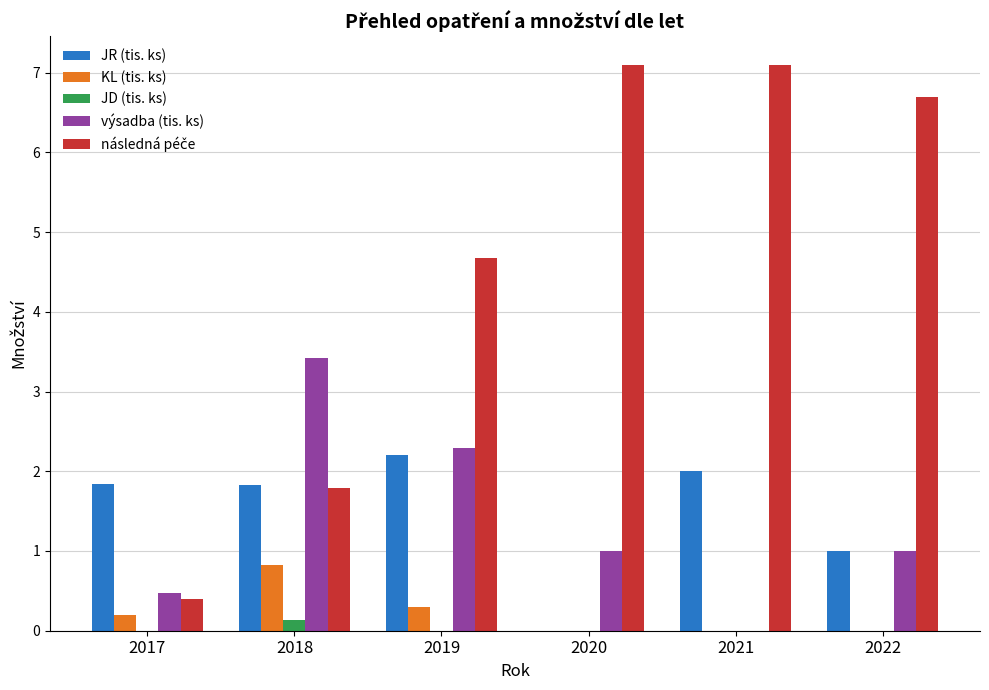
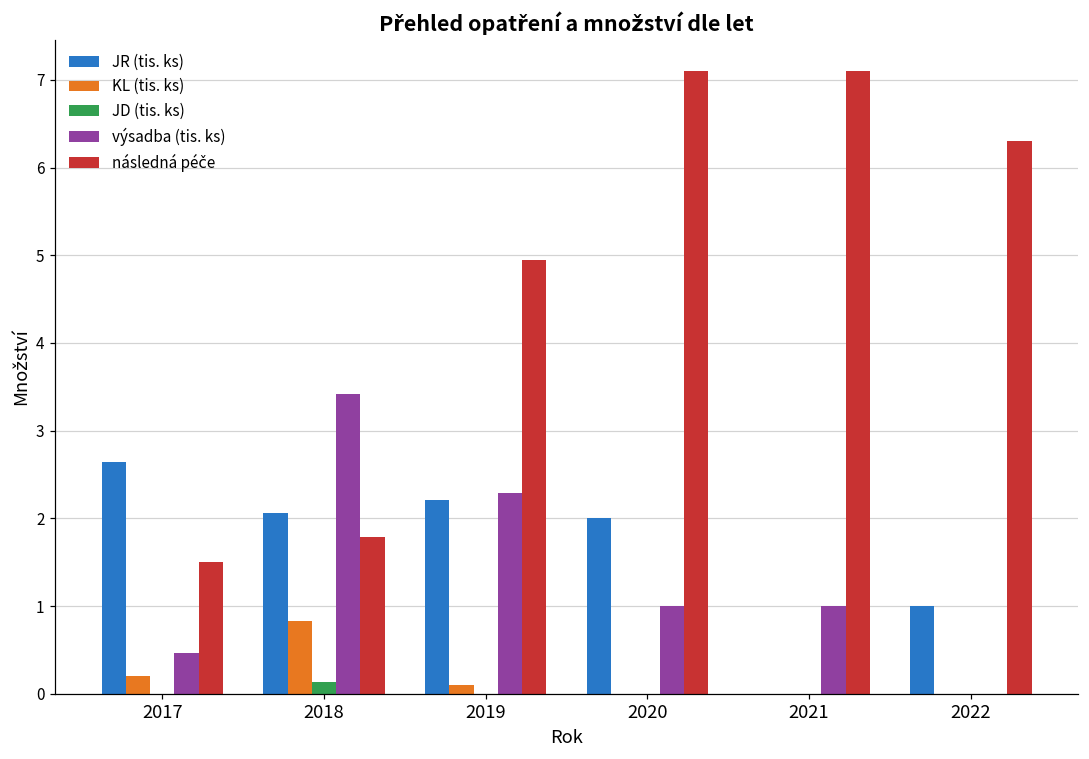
JR (tis. ks), 2017: 1.8 -> 2.6
následná péče, 2017: 0.4 -> 1.5
JR (tis. ks), 2018: 1.8 -> 2.1
KL (tis. ks), 2019: 0.3 -> 0.1
následná péče, 2019: 4.7 -> 5.0
JR (tis. ks), 2020: 0 -> 2
JR (tis. ks), 2021: 2 -> 0
výsadba (tis. ks), 2021: 0 -> 1
výsadba (tis. ks), 2022: 1 -> 0
následná péče, 2022: 6.7 -> 6.3
